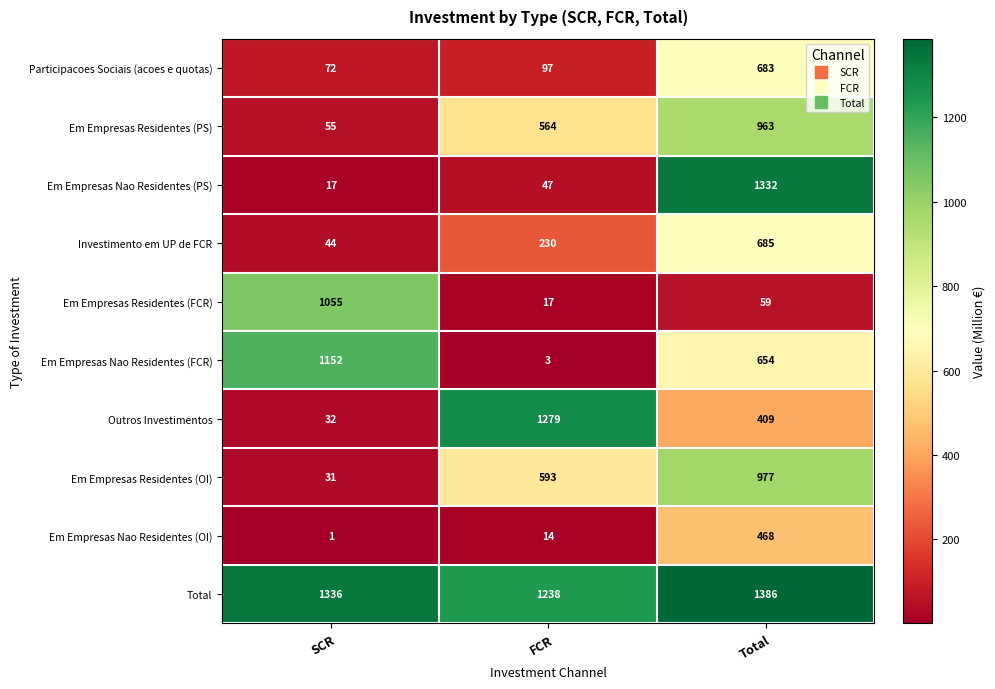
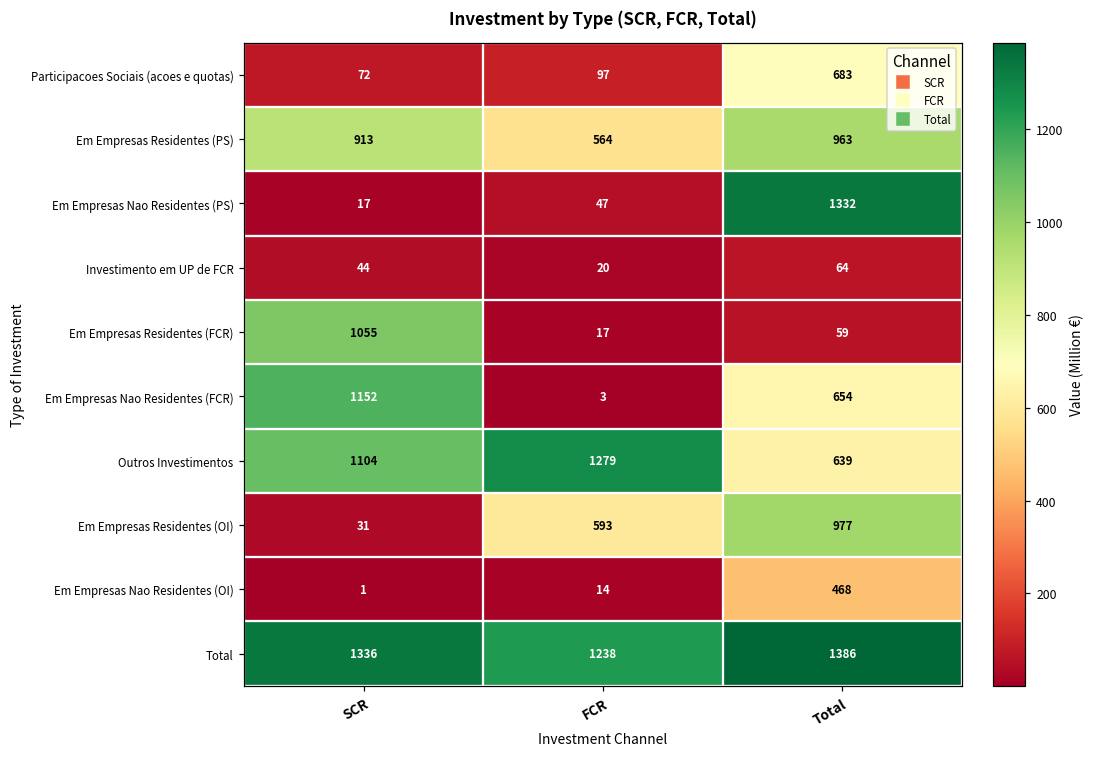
Em Empresas Residentes (PS), SCR: 55 -> 913
Investimento em UP de FCR, FCR: 230 -> 20
Investimento em UP de FCR, Total: 685 -> 64
Outros Investimentos, SCR: 32 -> 1104
Outros Investimentos, Total: 409 -> 639
